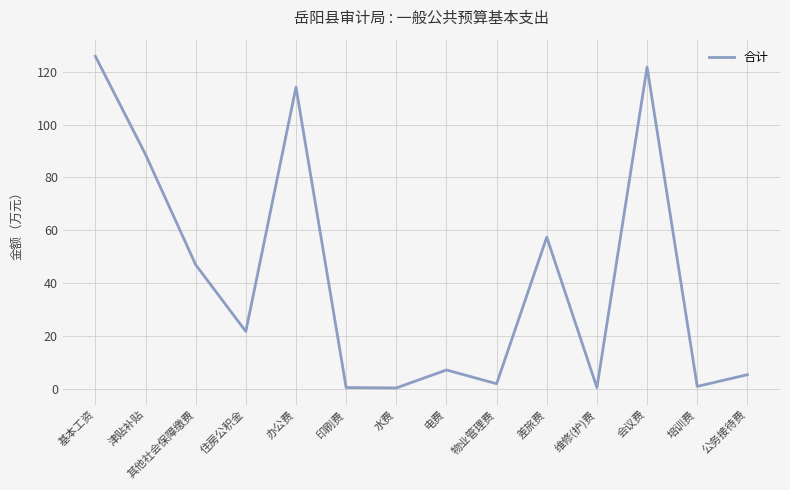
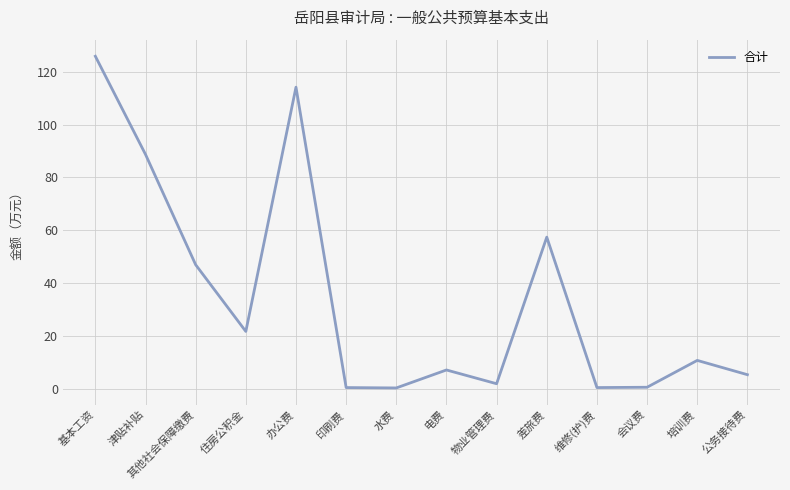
会议费: 122 -> 1
培训费: 1 -> 11
